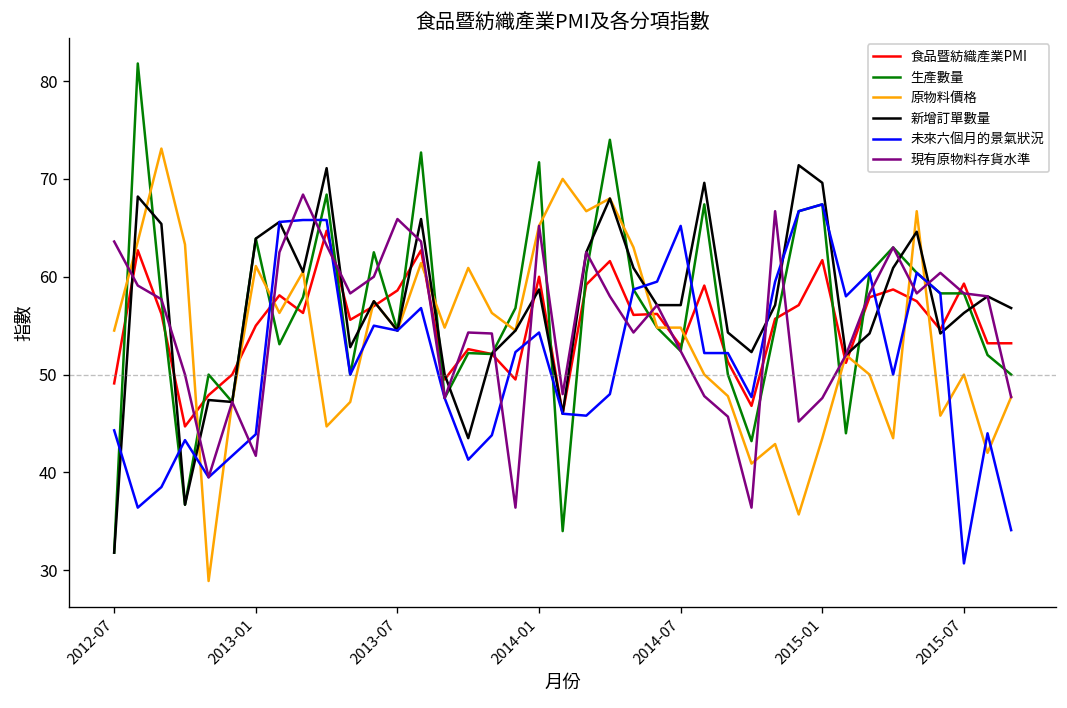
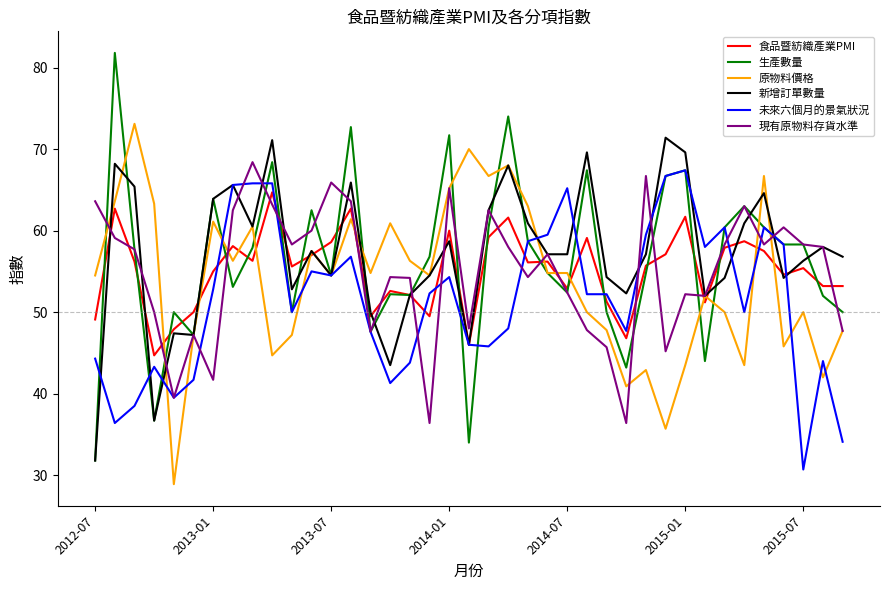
未來六個月的景氣狀況, 2013-01: 44 -> 53
現有原物料存貨水準, 2015-01: 48 -> 52
食品暨紡織產業PMI, 2015-07: 59 -> 55
